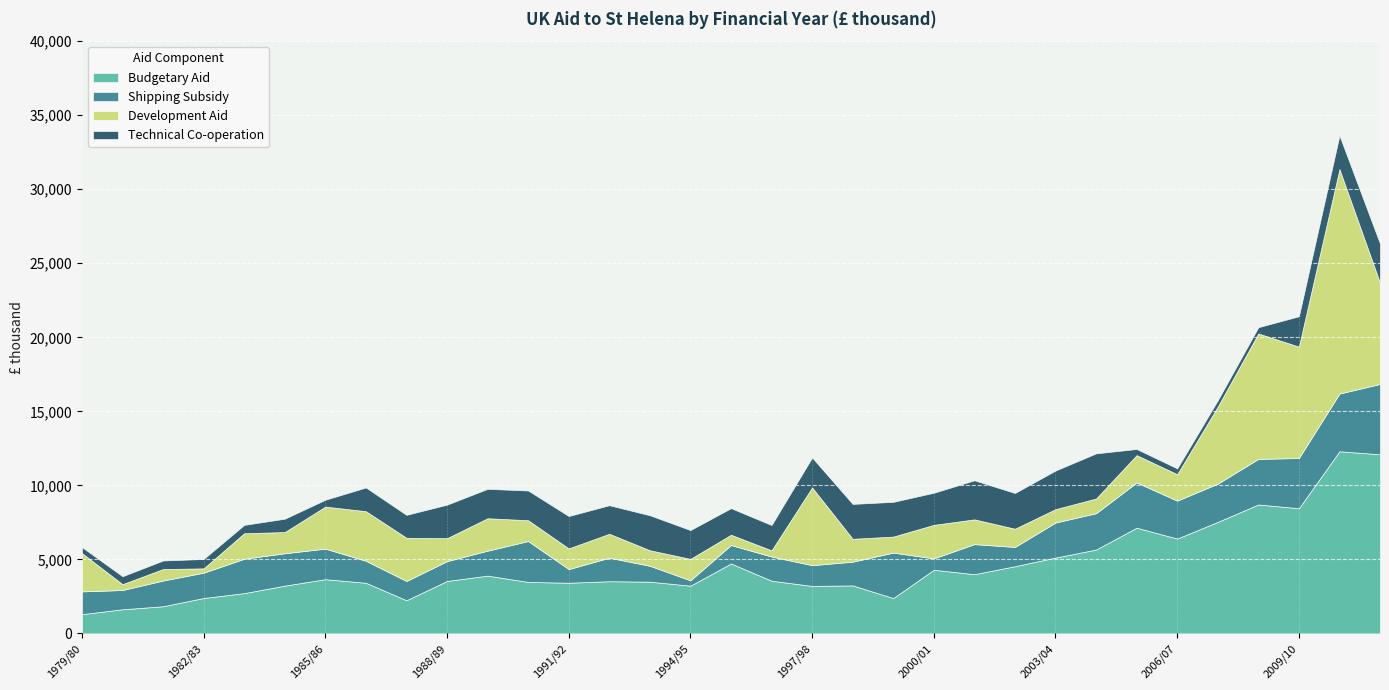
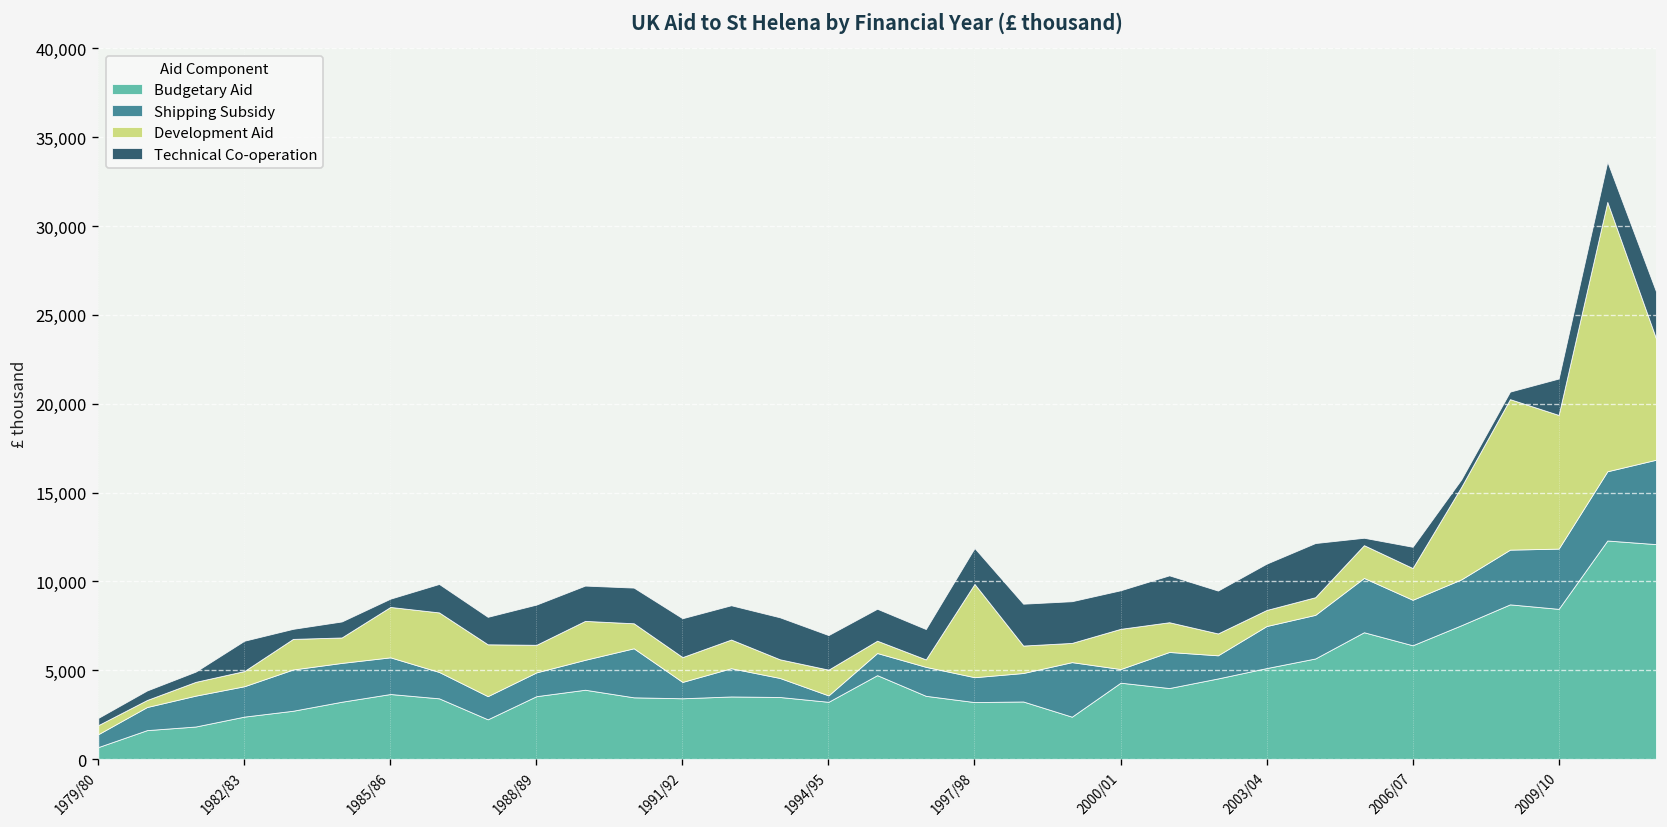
Budgetary Aid, 1979/80: 1,300 -> 700
Shipping Subsidy, 1979/80: 1,500 -> 700
Development Aid, 1979/80: 2,600 -> 500
Development Aid, 1982/83: 300 -> 900
Technical Co-operation, 1982/83: 600 -> 1,700
Technical Co-operation, 2006/07: 400 -> 1,200
